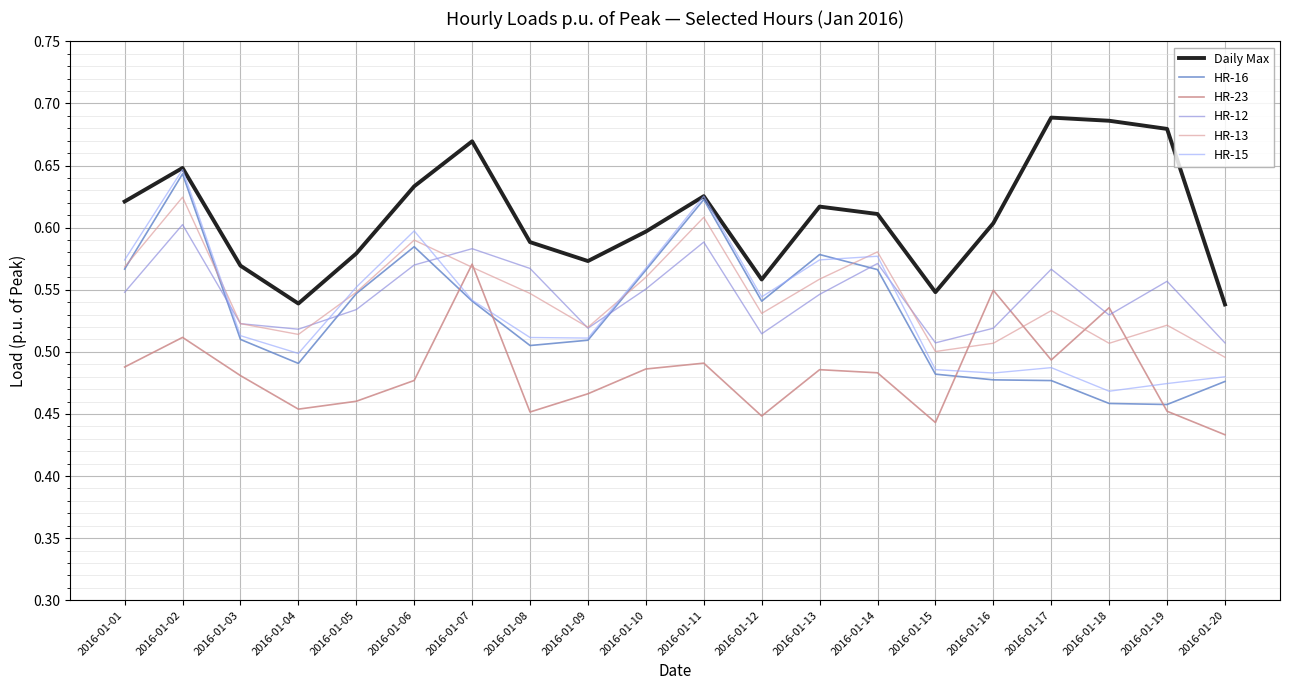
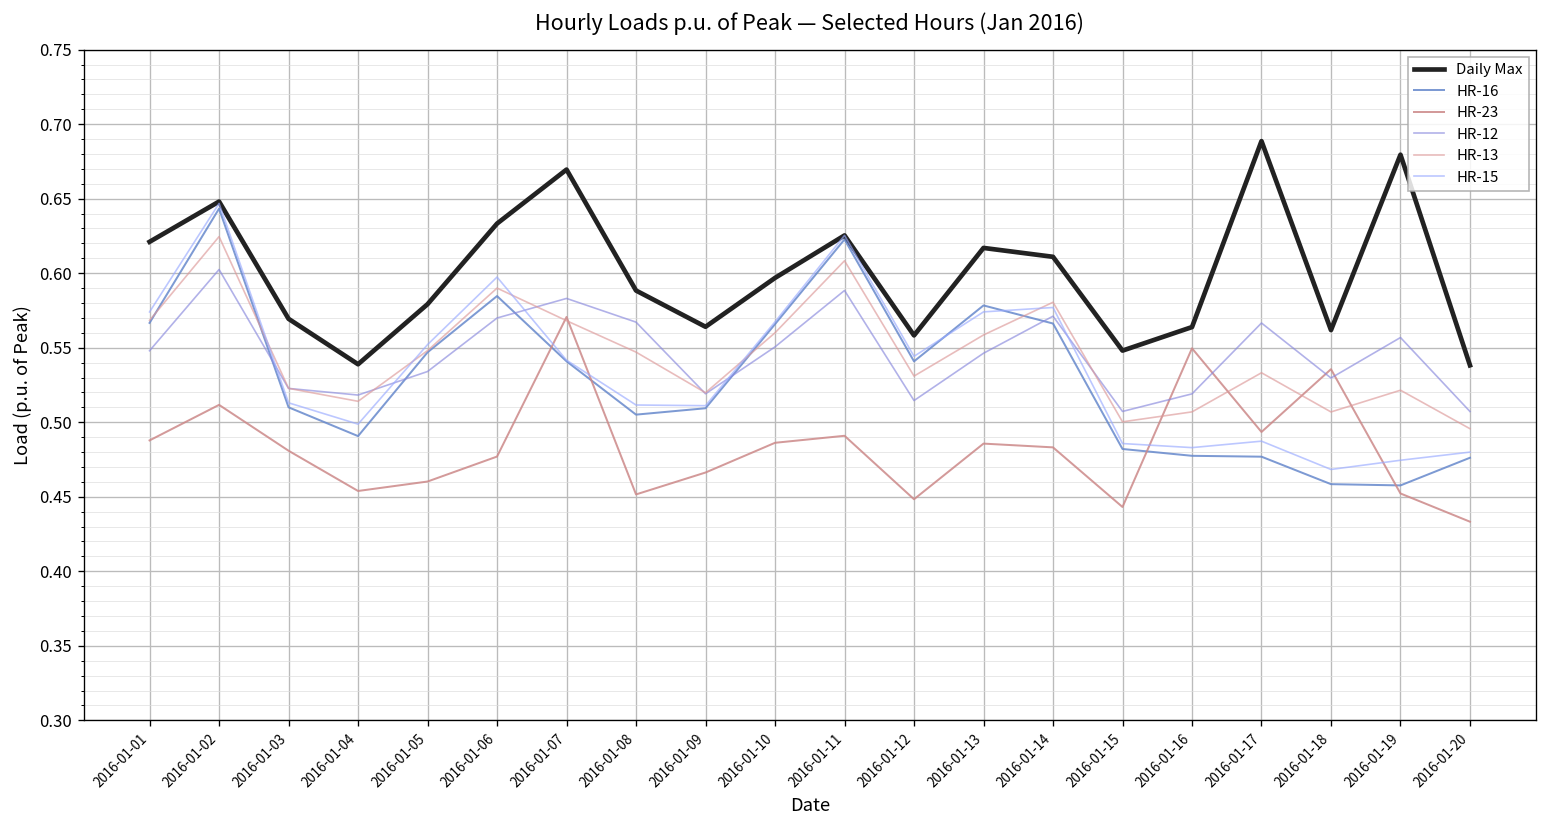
Daily Max, 2016-01-09: 0.573 -> 0.564
Daily Max, 2016-01-16: 0.604 -> 0.564
Daily Max, 2016-01-18: 0.686 -> 0.562
